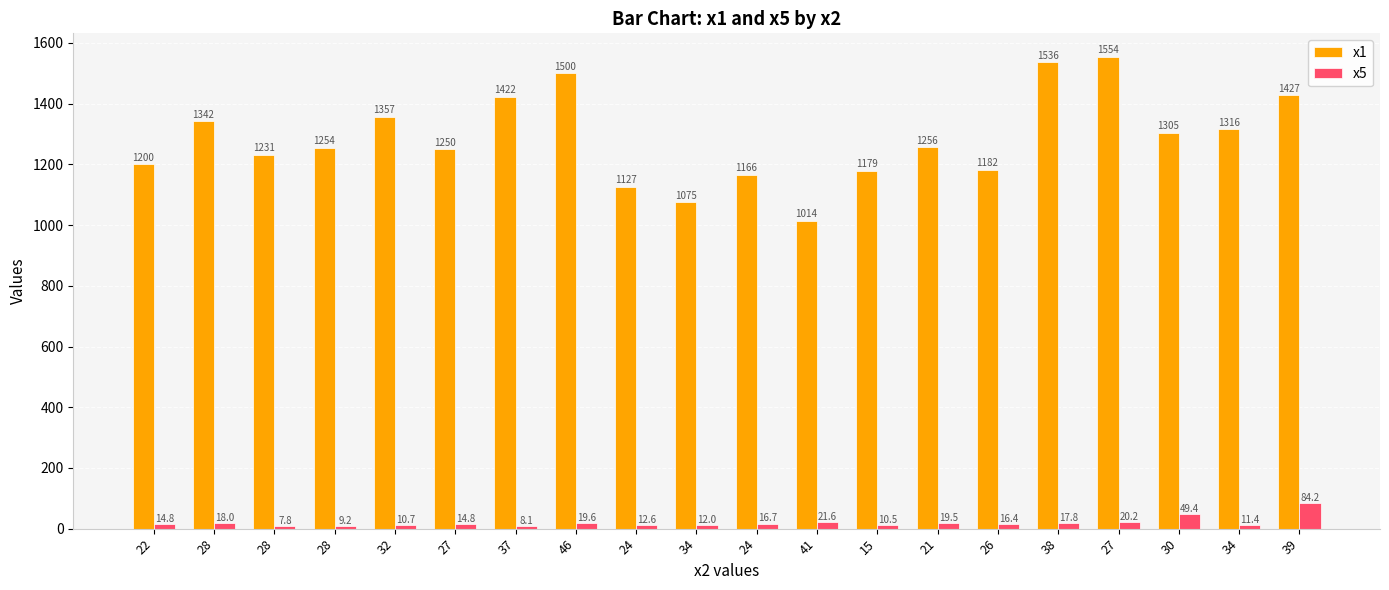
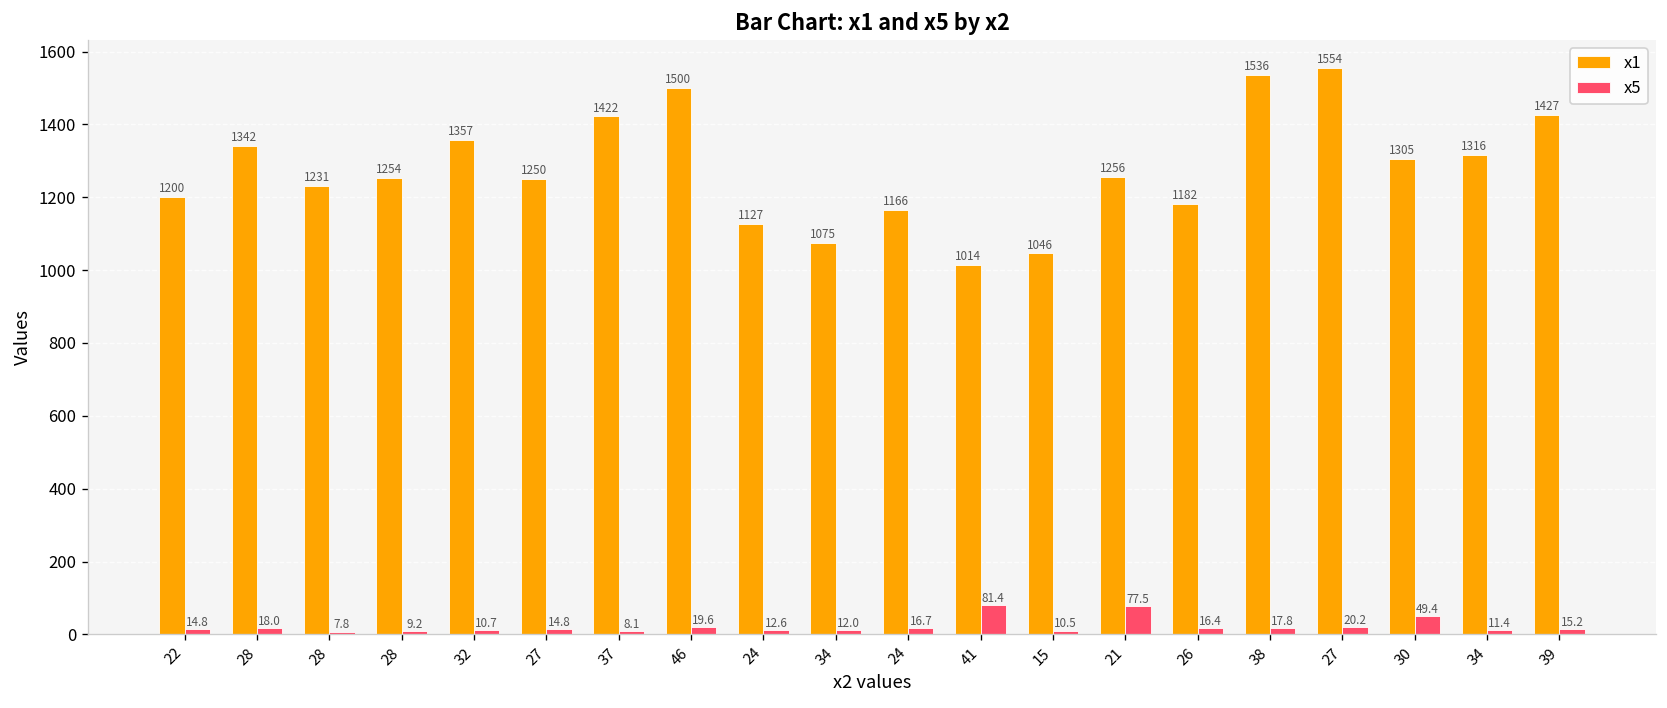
x5, 41: 21.6 -> 81.4
x1, 15: 1179 -> 1046
x5, 21: 19.5 -> 77.5
x5, 39: 84.2 -> 15.2
